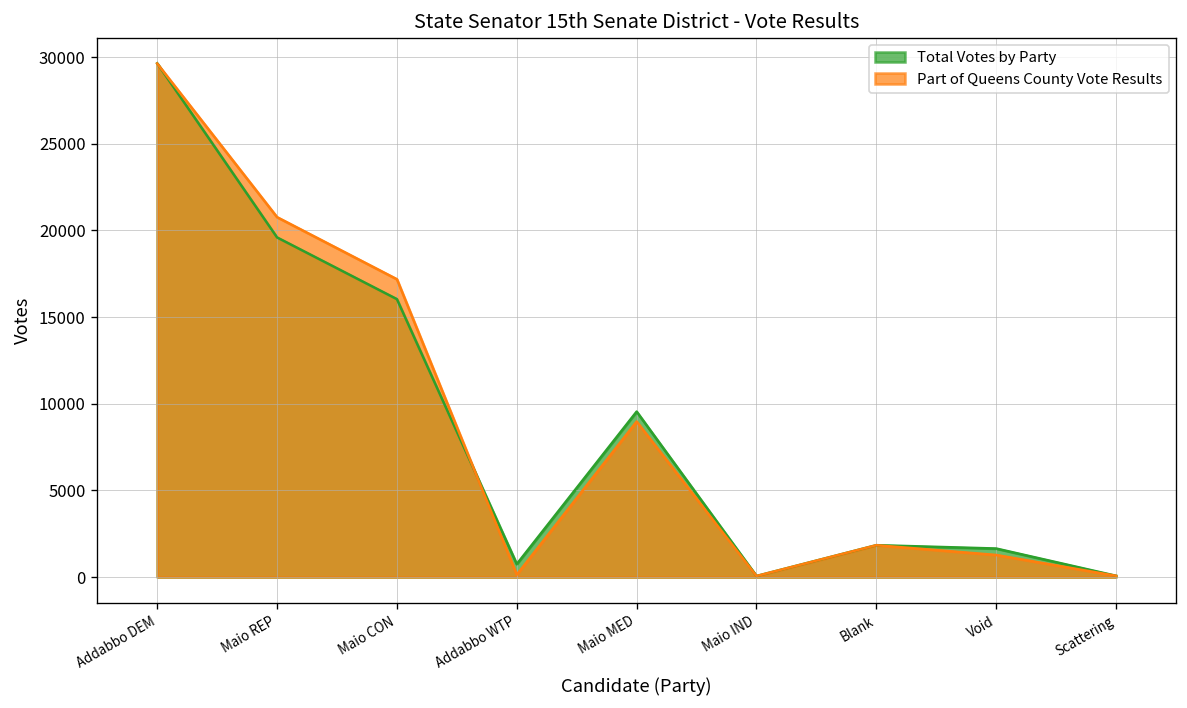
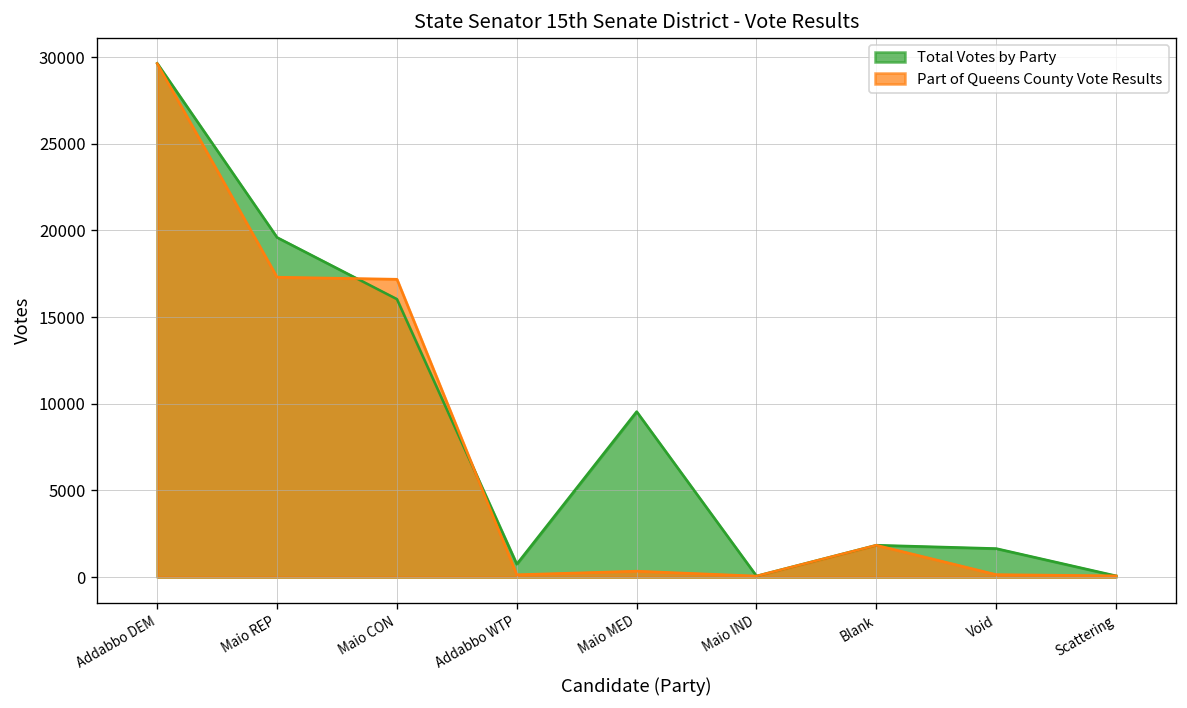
Part of Queens County Vote Results, Maio REP: 20800 -> 17300
Part of Queens County Vote Results, Maio MED: 9000 -> 300
Part of Queens County Vote Results, Void: 1300 -> 100
